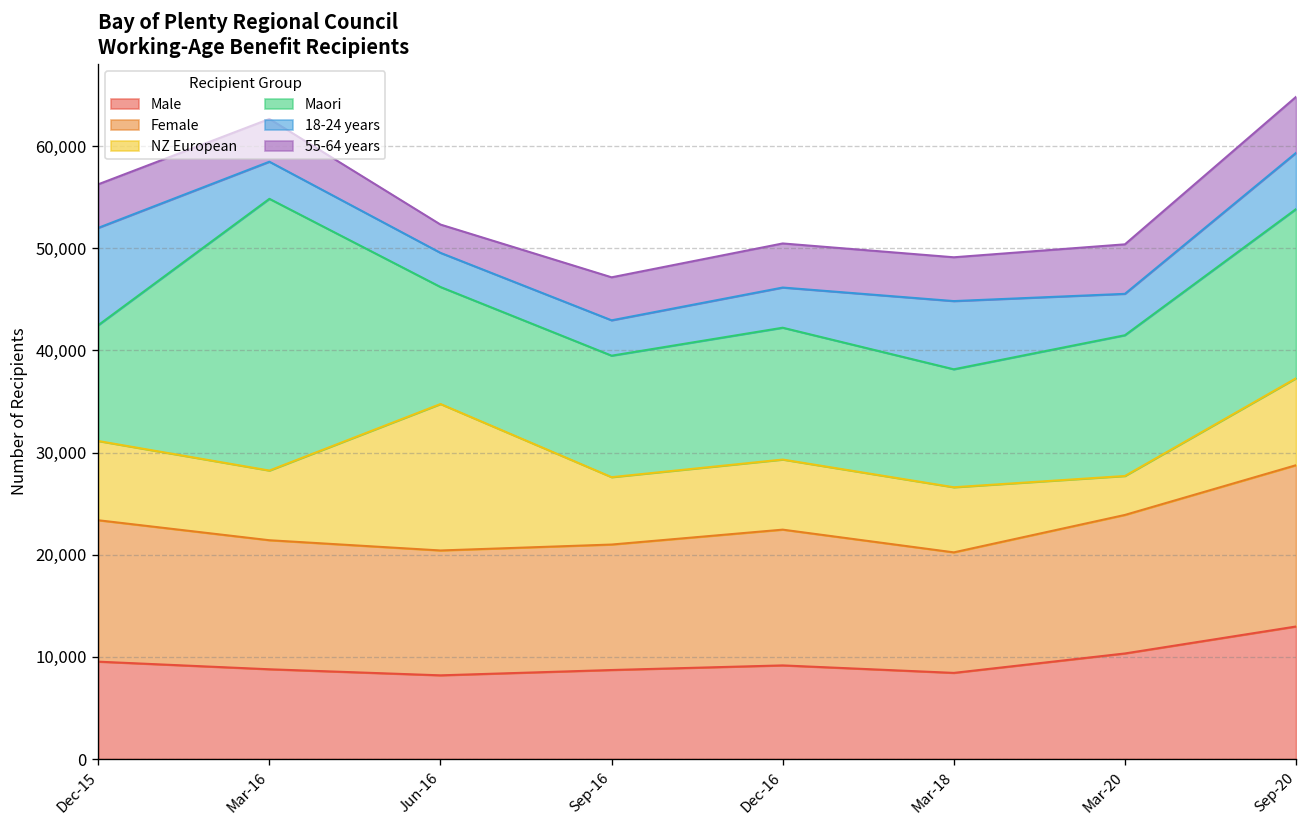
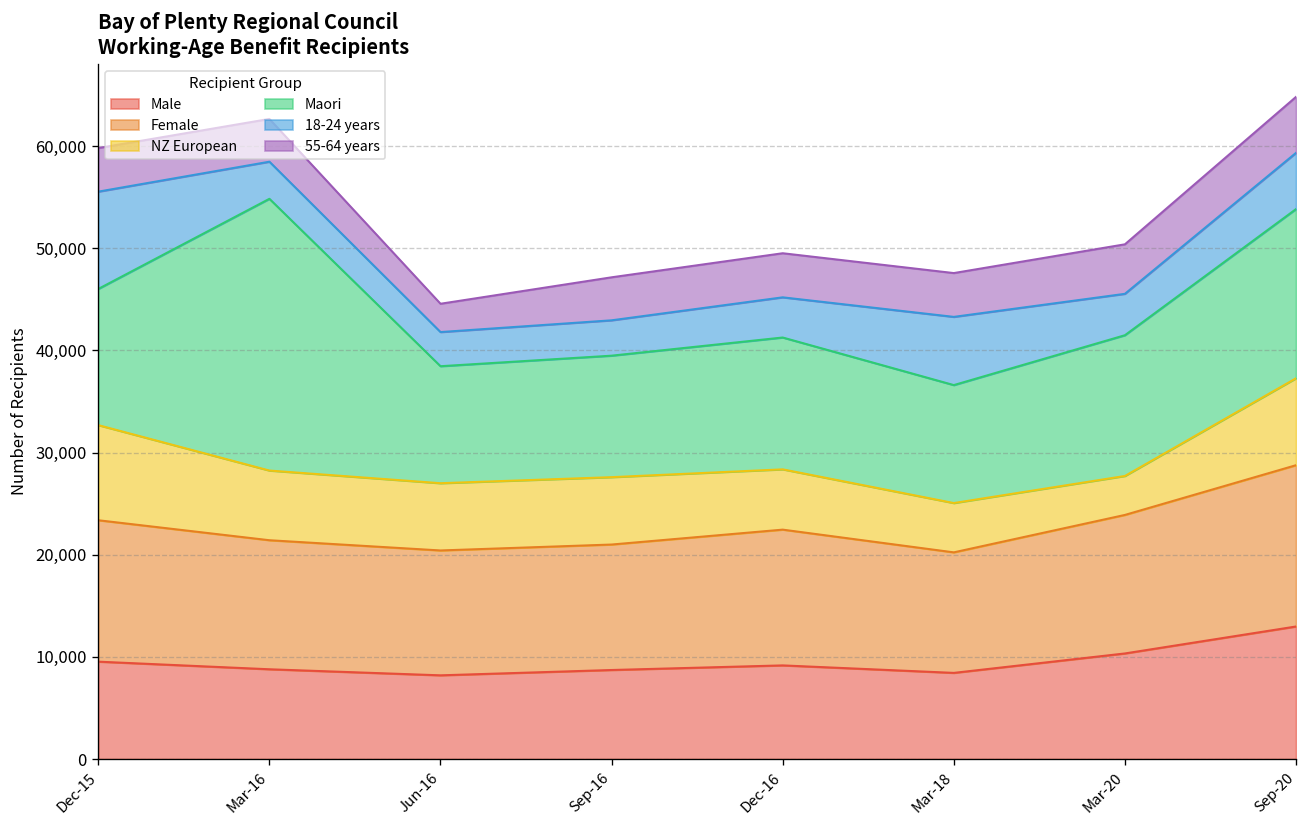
NZ European, Dec-15: 8,000 -> 9,000
Maori, Dec-15: 11,000 -> 13,000
NZ European, Jun-16: 14,000 -> 7,000
NZ European, Dec-16: 7,000 -> 6,000
NZ European, Mar-18: 6,000 -> 5,000
